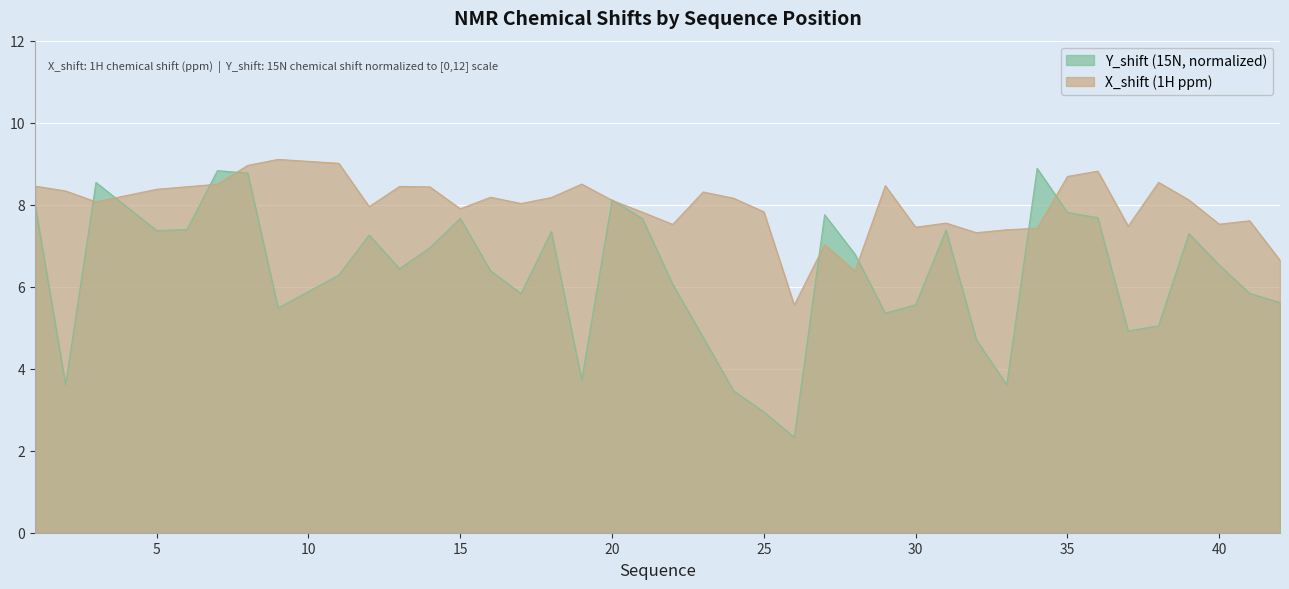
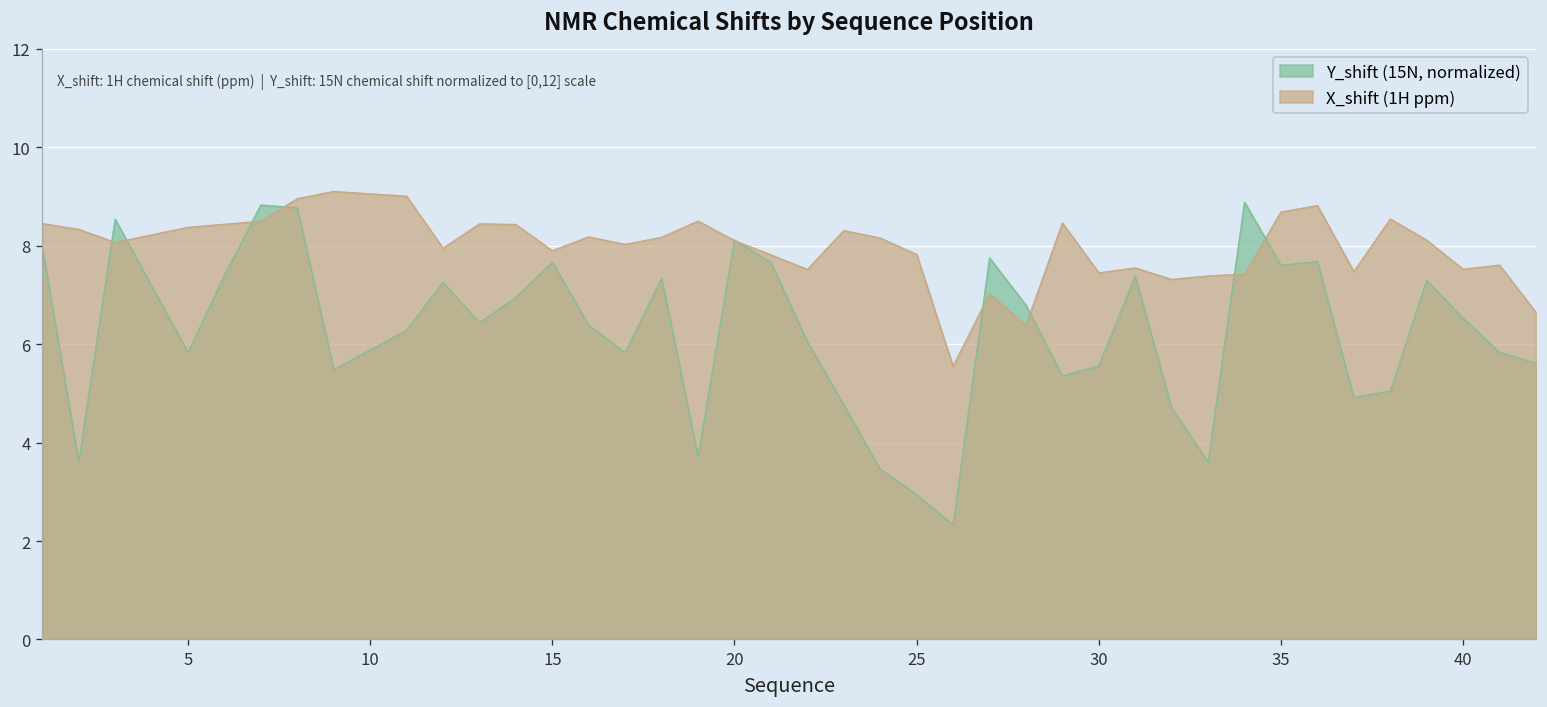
Y_shift (15N, normalized), 5: 7.4 -> 5.8
Y_shift (15N, normalized), 35: 7.8 -> 7.6
